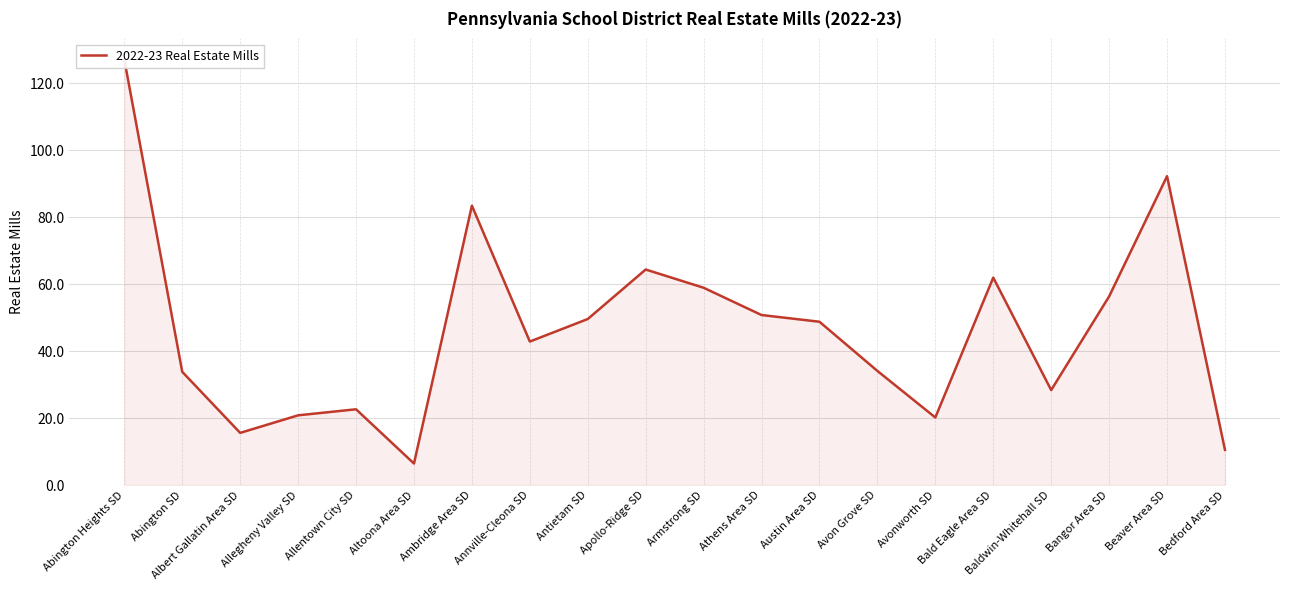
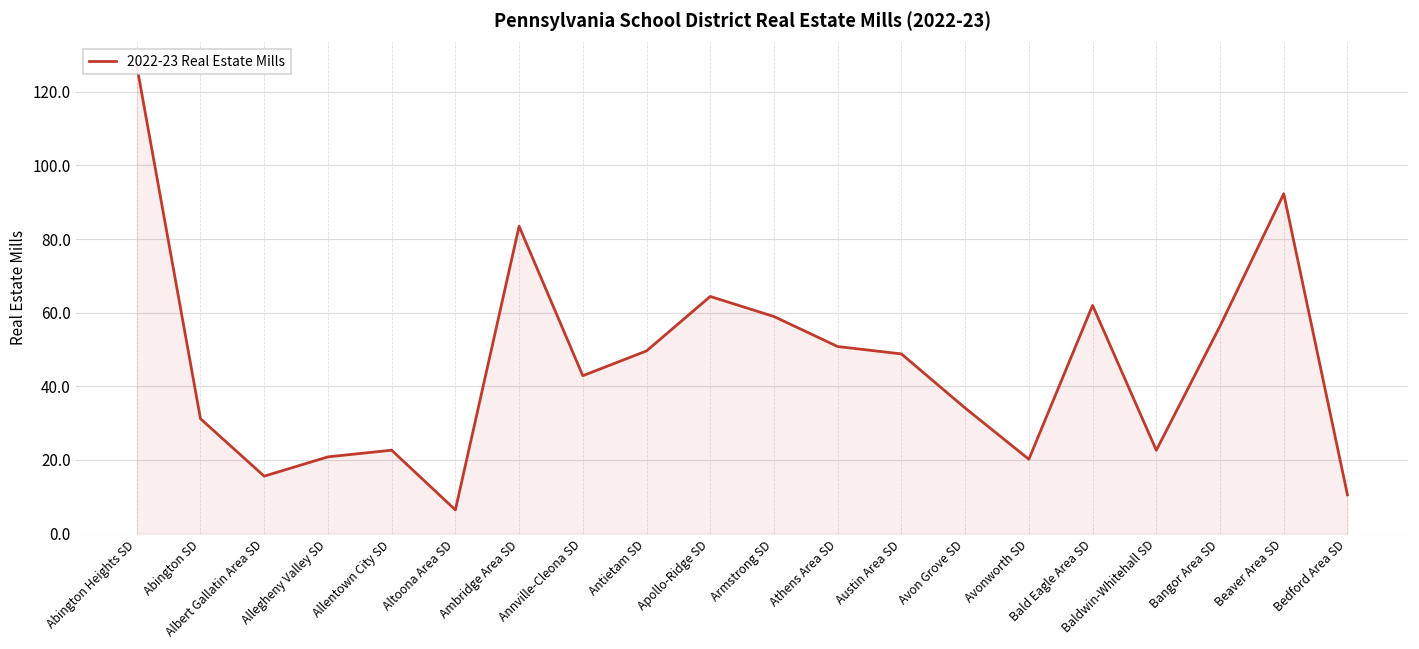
Abington SD: 34 -> 31
Baldwin-Whitehall SD: 28 -> 23
